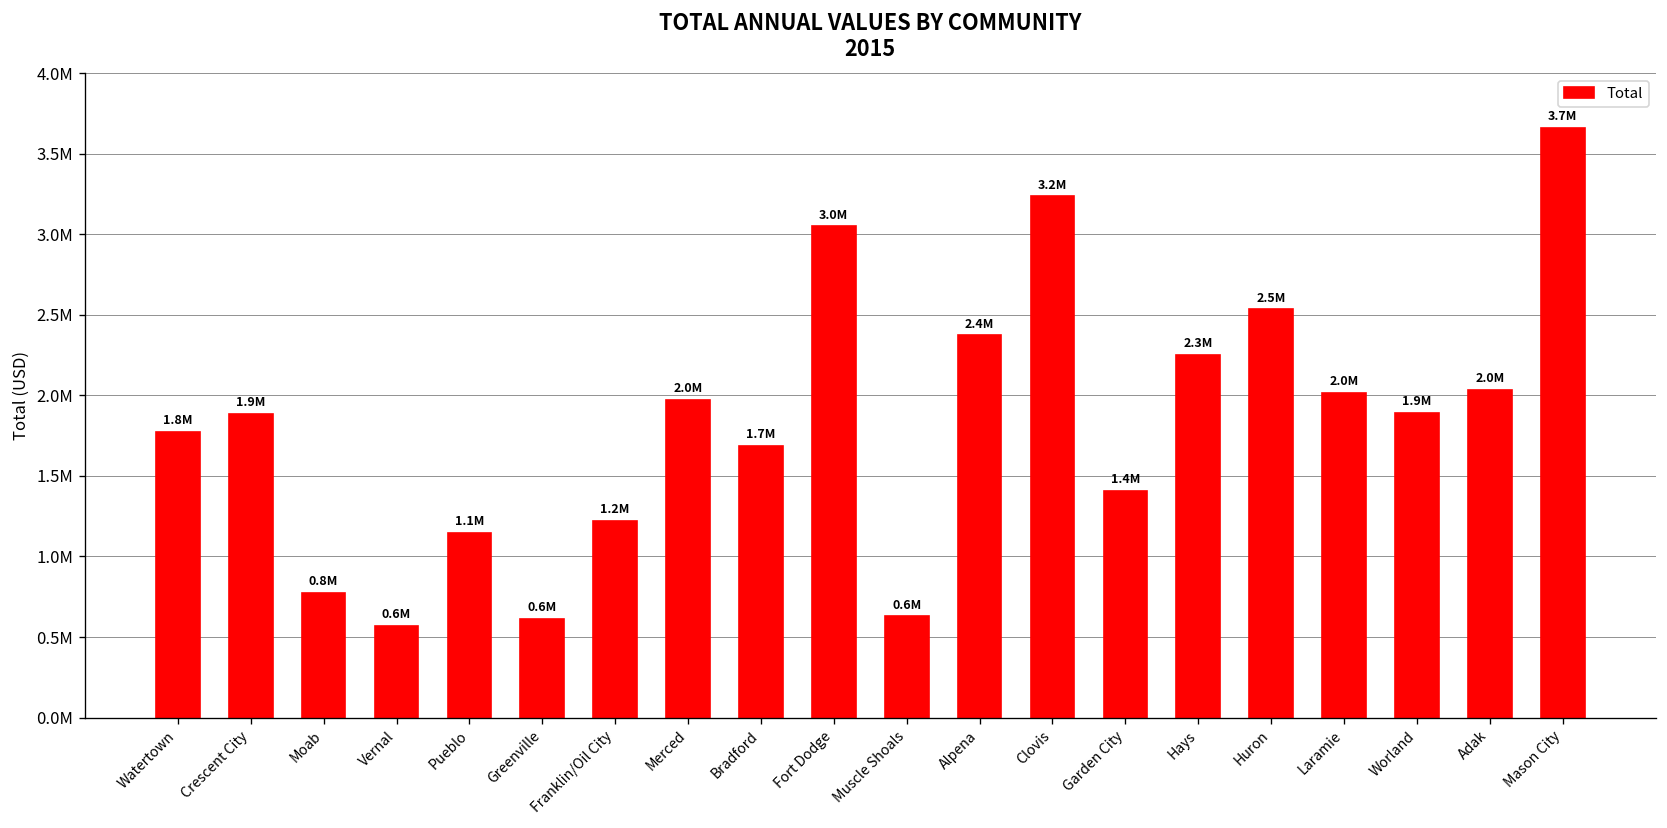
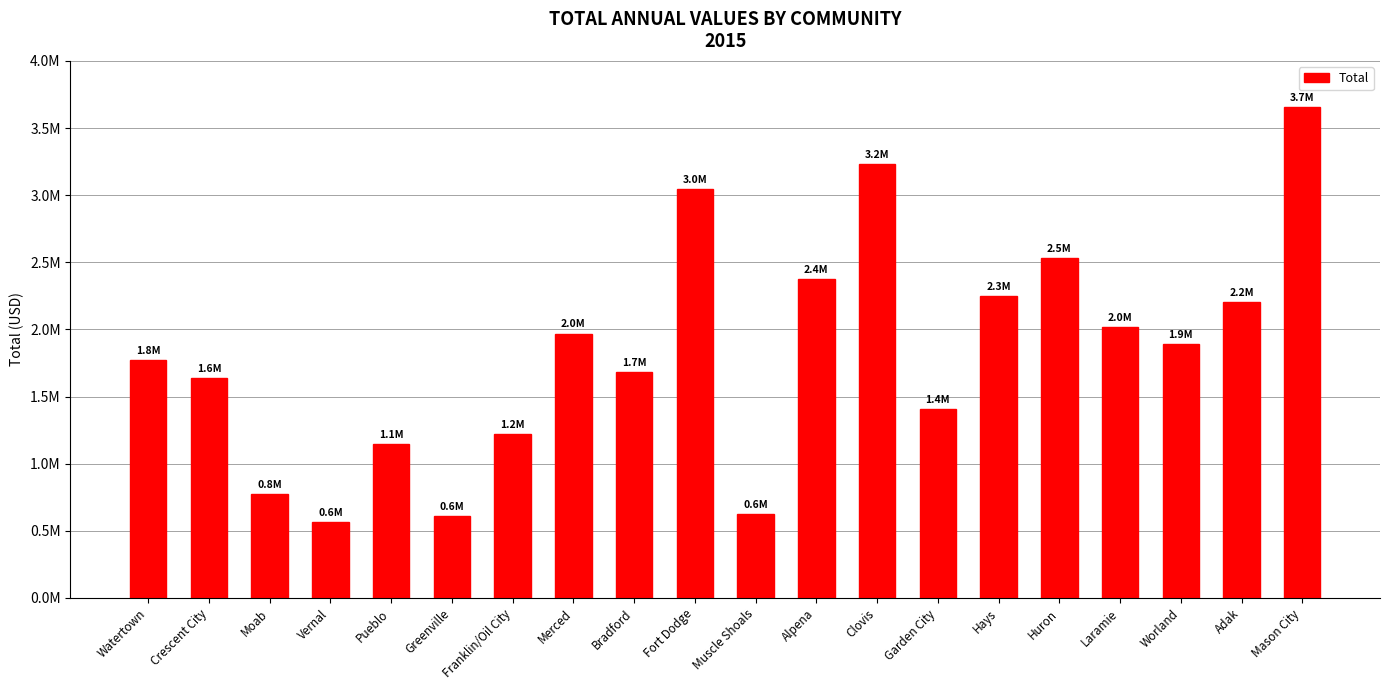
Crescent City: 1.9M -> 1.6M
Adak: 2.0M -> 2.2M
